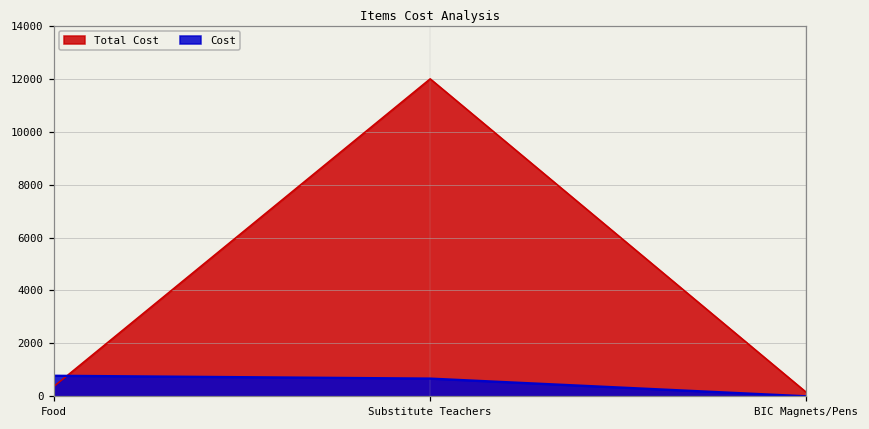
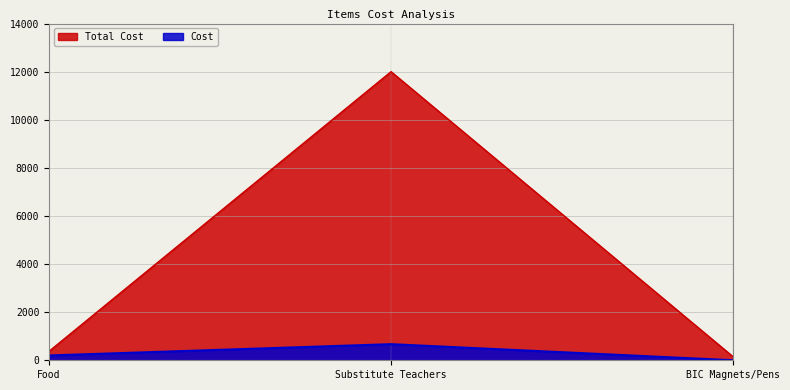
Cost, Food: 800 -> 200
